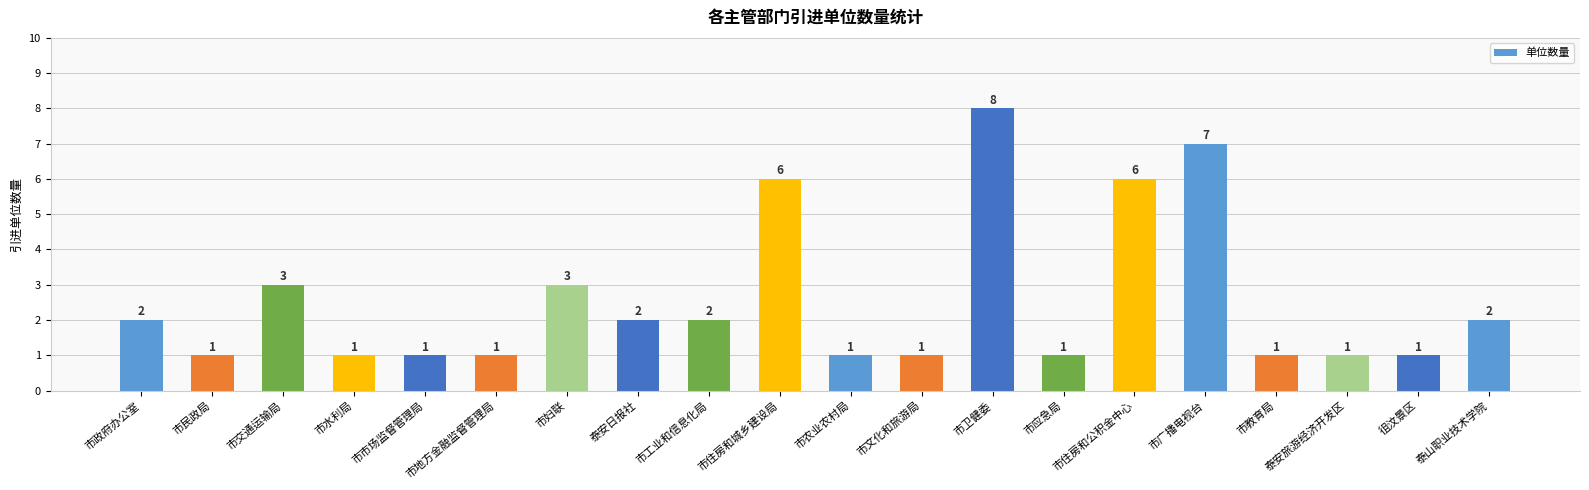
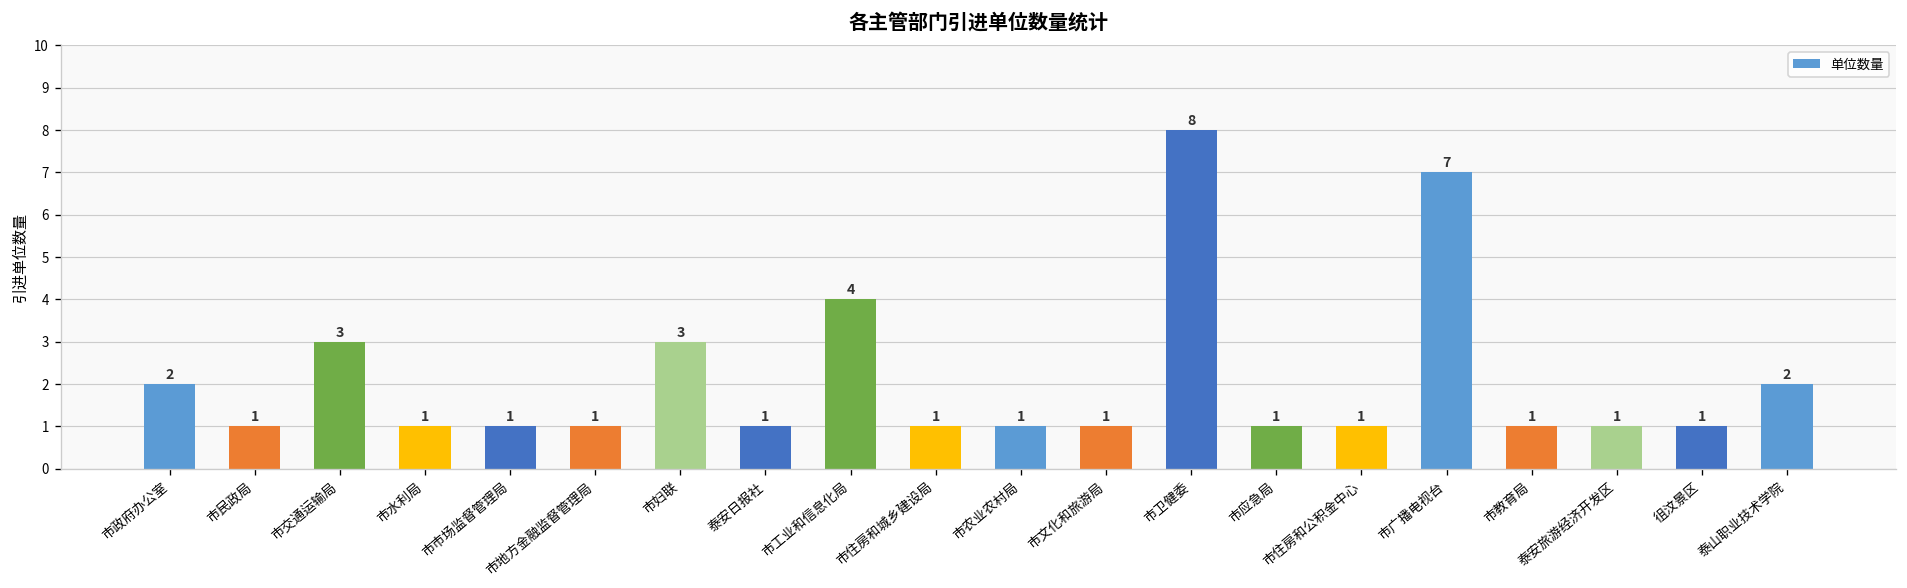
泰安日报社: 2 -> 1
市工业和信息化局: 2 -> 4
市住房和城乡建设局: 6 -> 1
市住房和公积金中心: 6 -> 1
